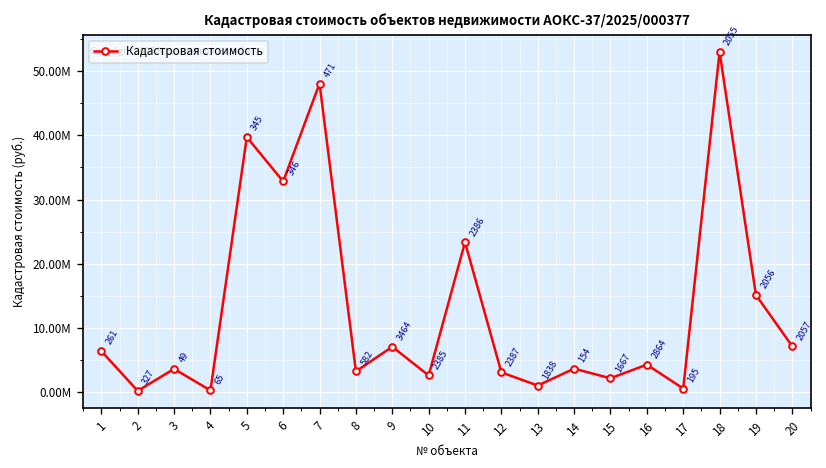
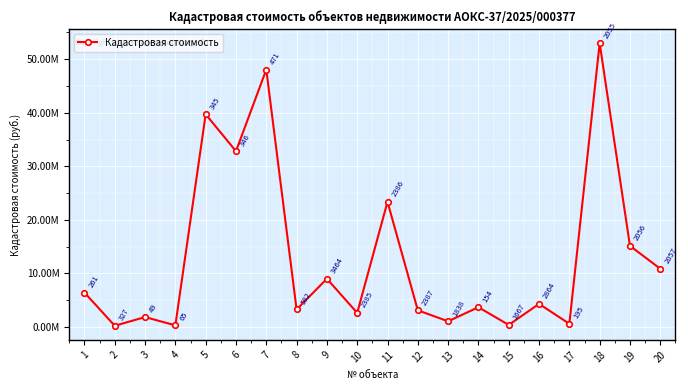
3: 4000000 -> 2000000
9: 7000000 -> 9000000
15: 2000000 -> 0
20: 7000000 -> 11000000
